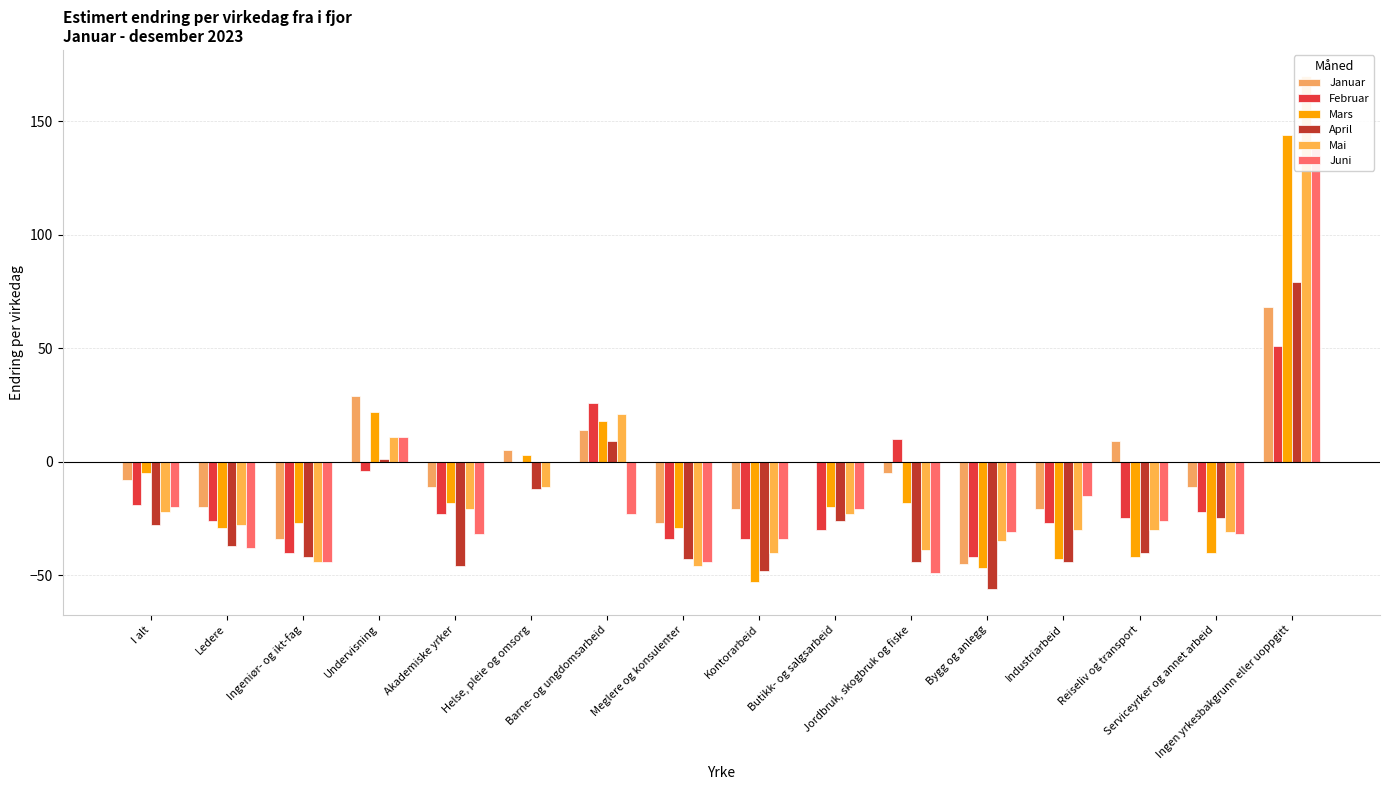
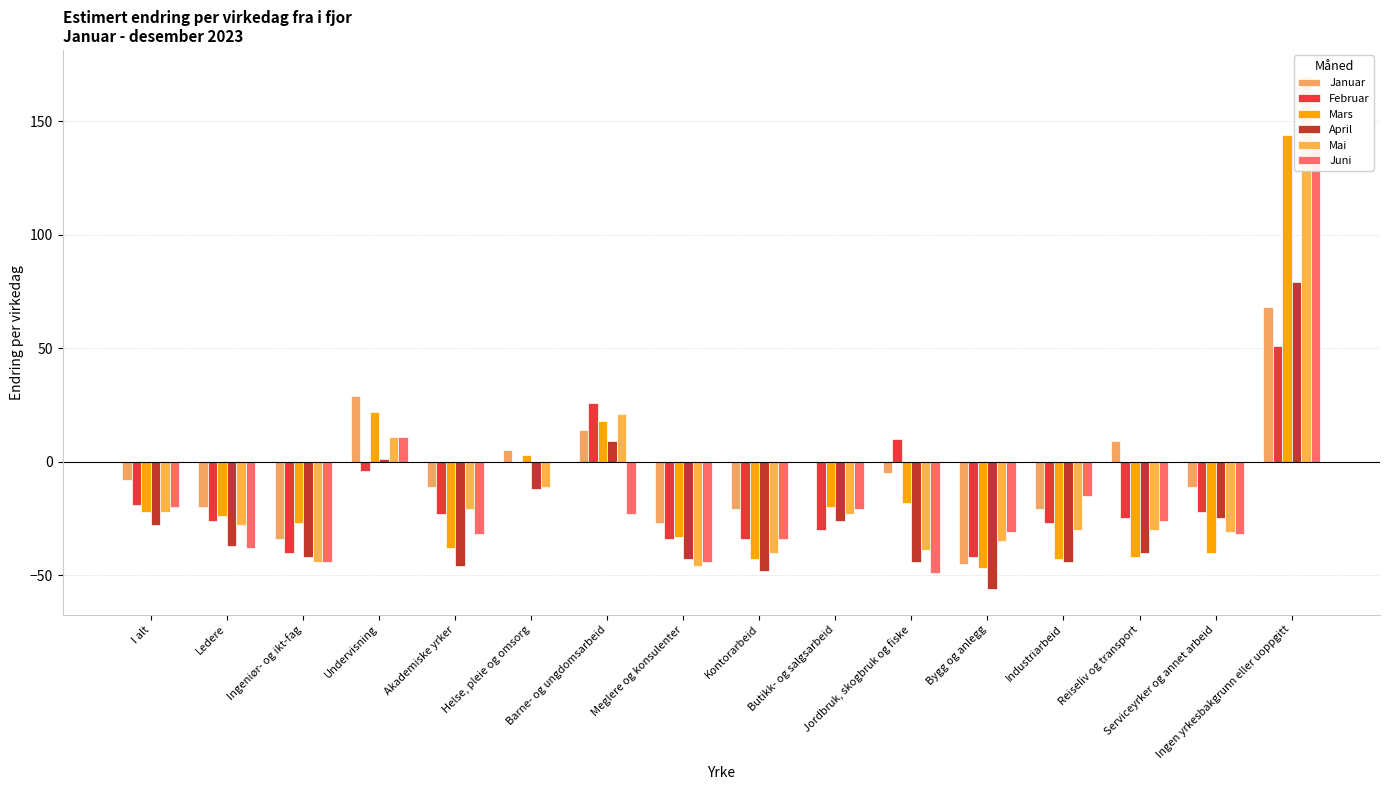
Mars, I alt: -5 -> -22
Mars, Ledere: -29 -> -24
Mars, Akademiske yrker: -18 -> -38
Mars, Meglere og konsulenter: -29 -> -33
Mars, Kontorarbeid: -53 -> -43
